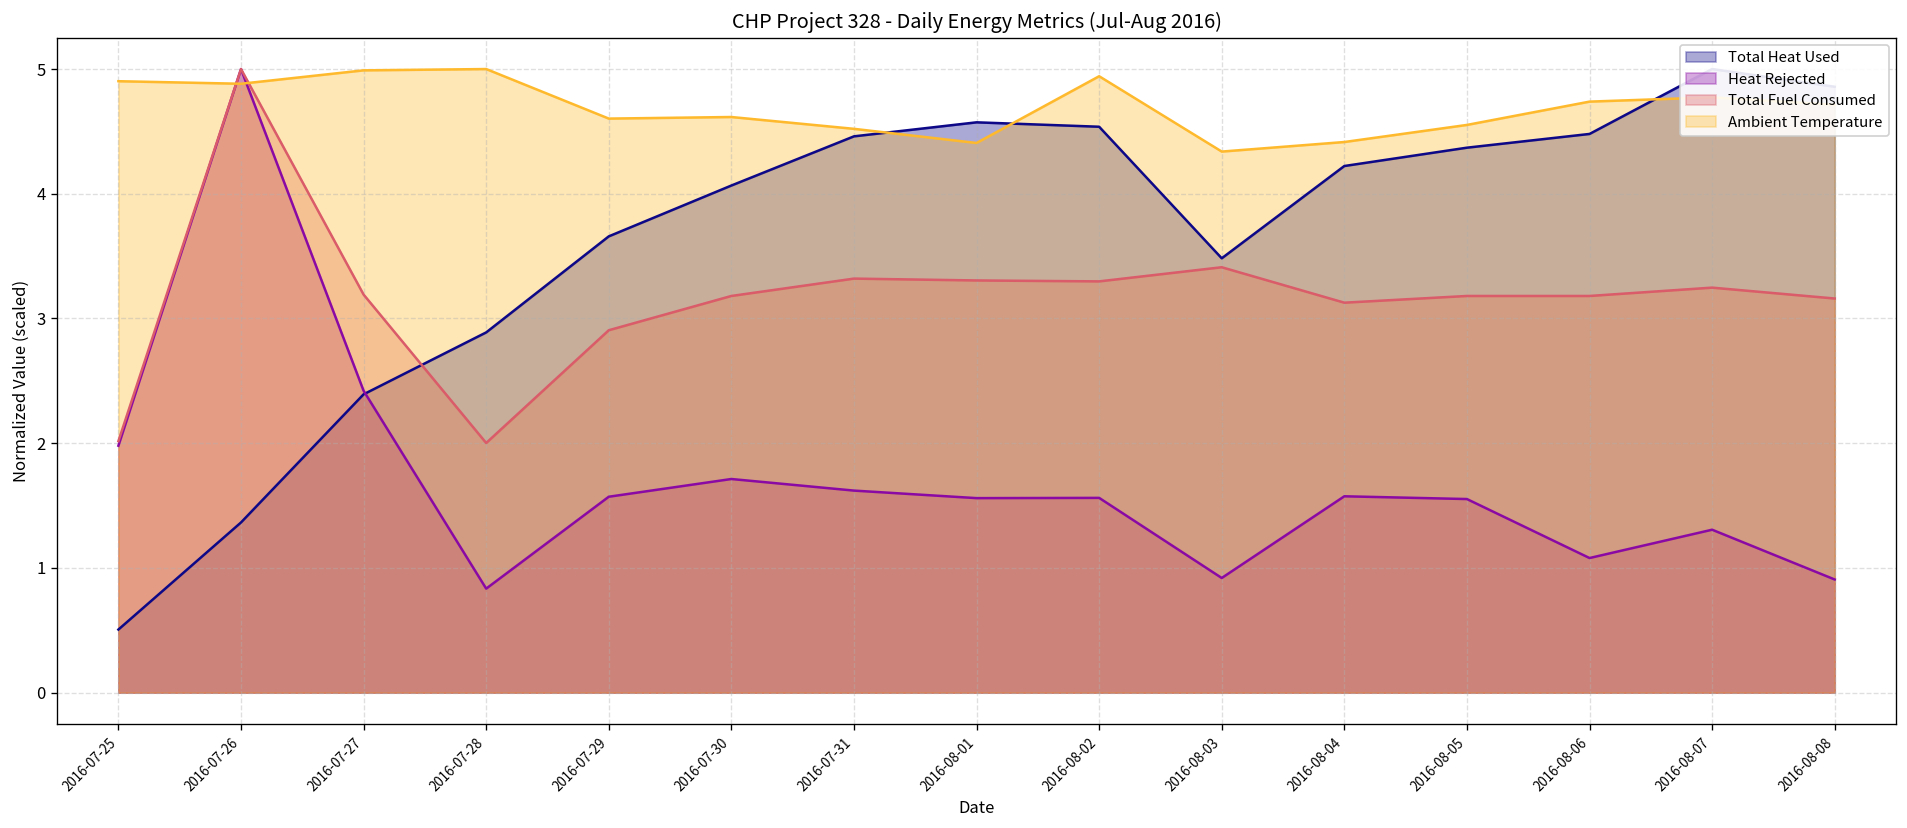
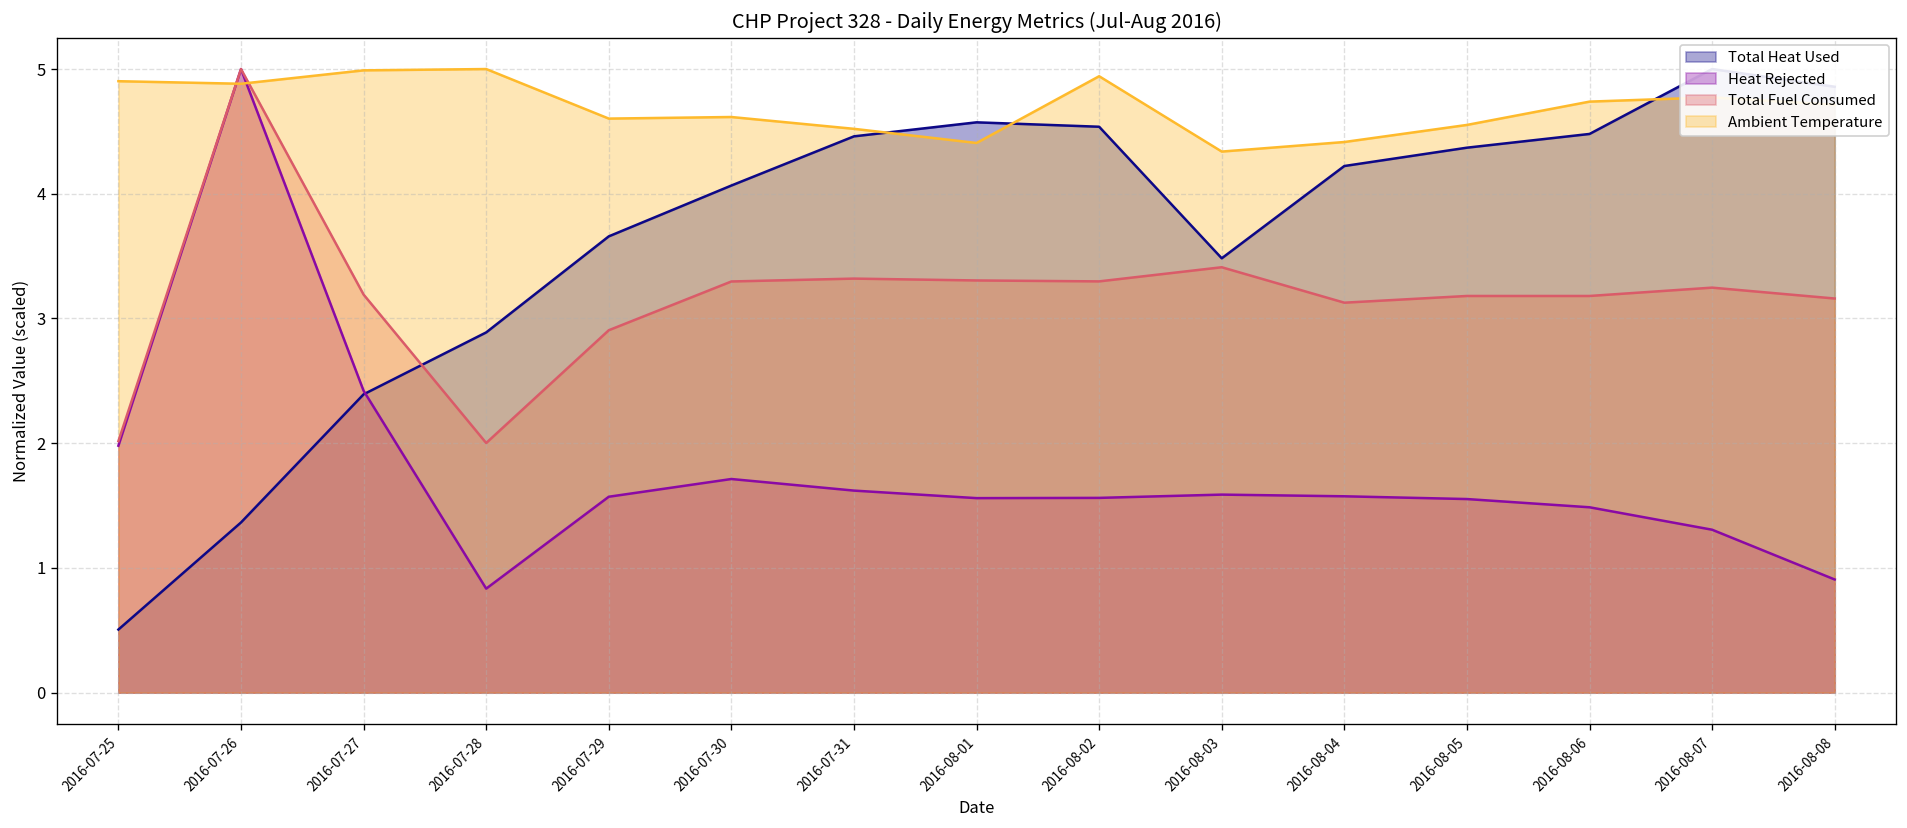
Total Fuel Consumed, 2016-07-30: 3.18 -> 3.30
Heat Rejected, 2016-08-03: 0.92 -> 1.59
Heat Rejected, 2016-08-06: 1.08 -> 1.49
